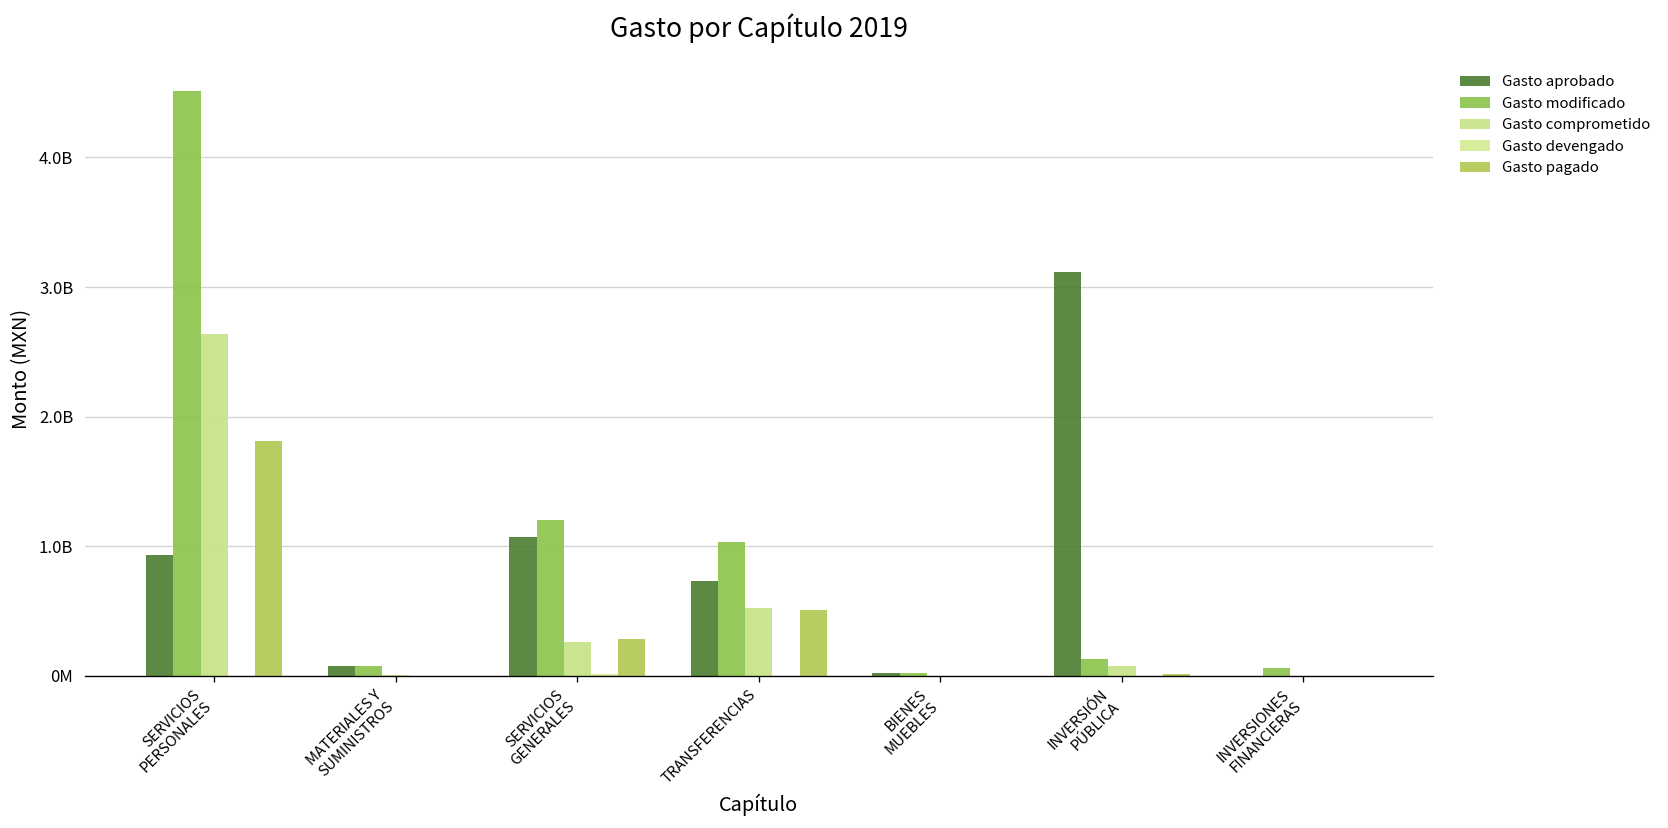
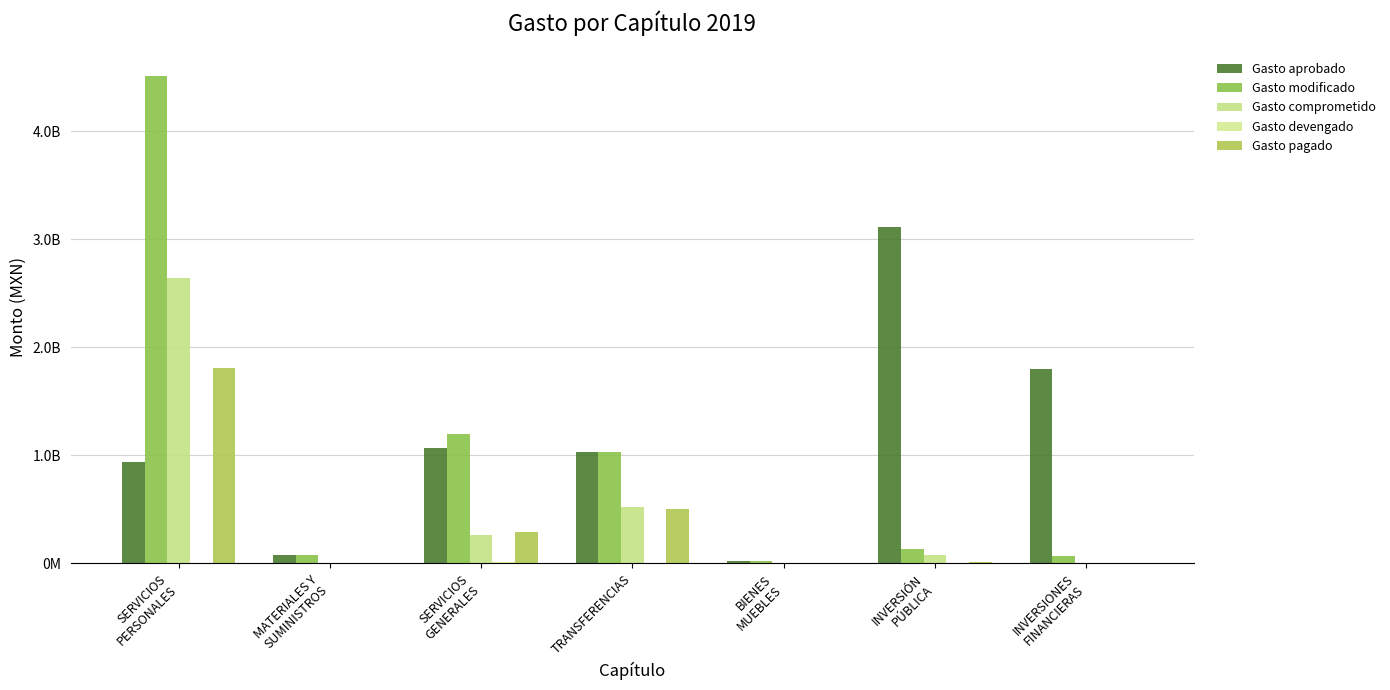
Gasto aprobado, TRANSFERENCIAS: 740000000 -> 1030000000
Gasto aprobado, INVERSIONES FINANCIERAS: 0 -> 1800000000
